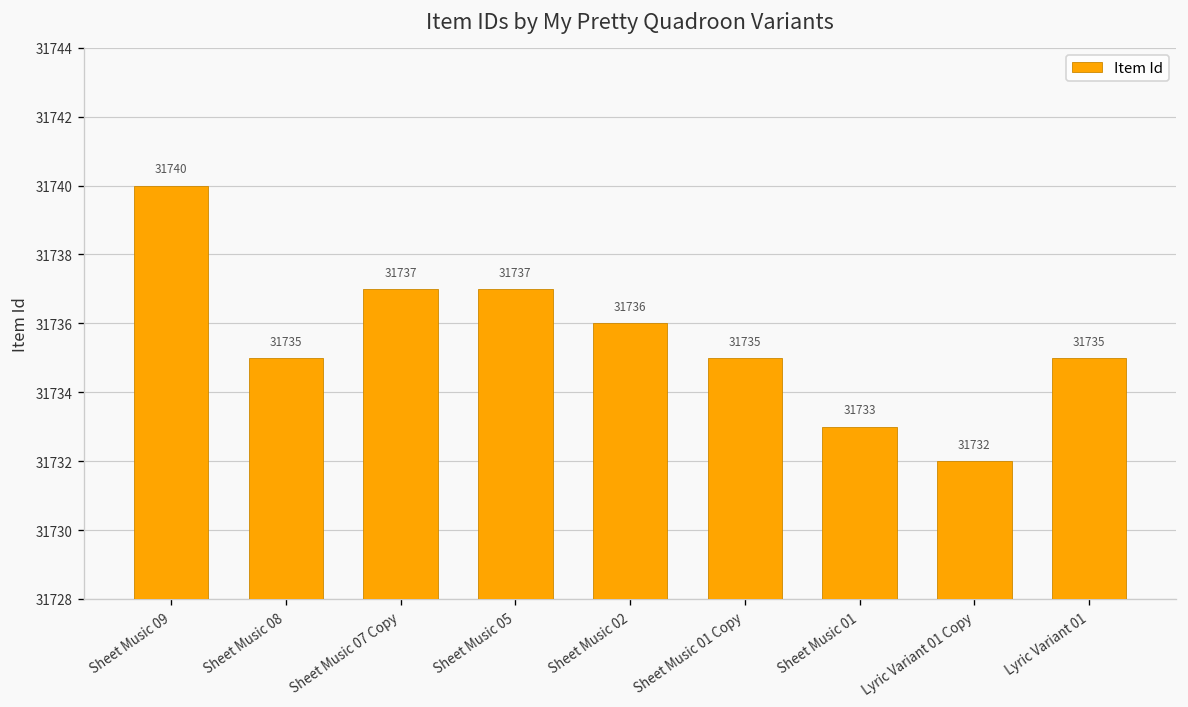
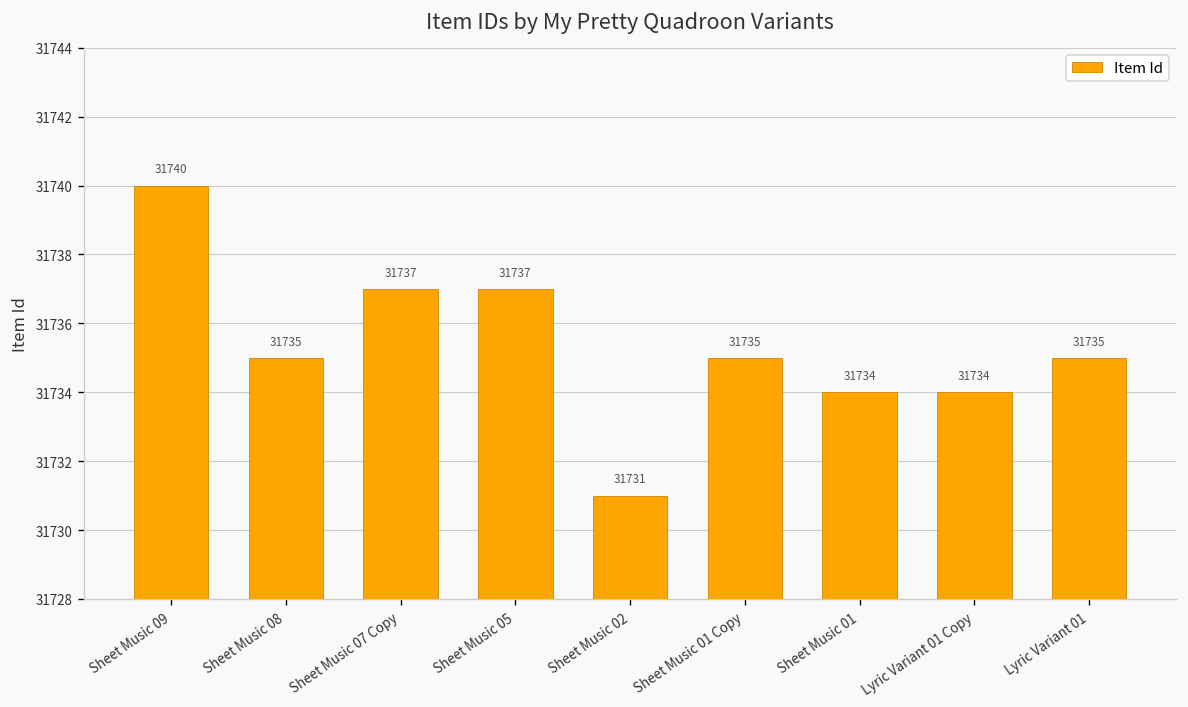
Sheet Music 02: 31736 -> 31731
Sheet Music 01: 31733 -> 31734
Lyric Variant 01 Copy: 31732 -> 31734
